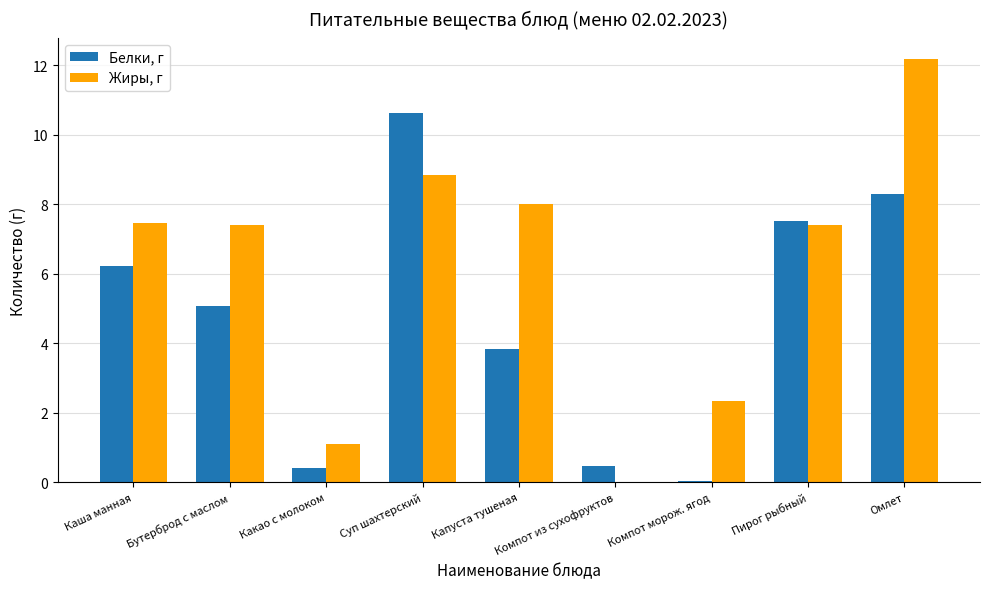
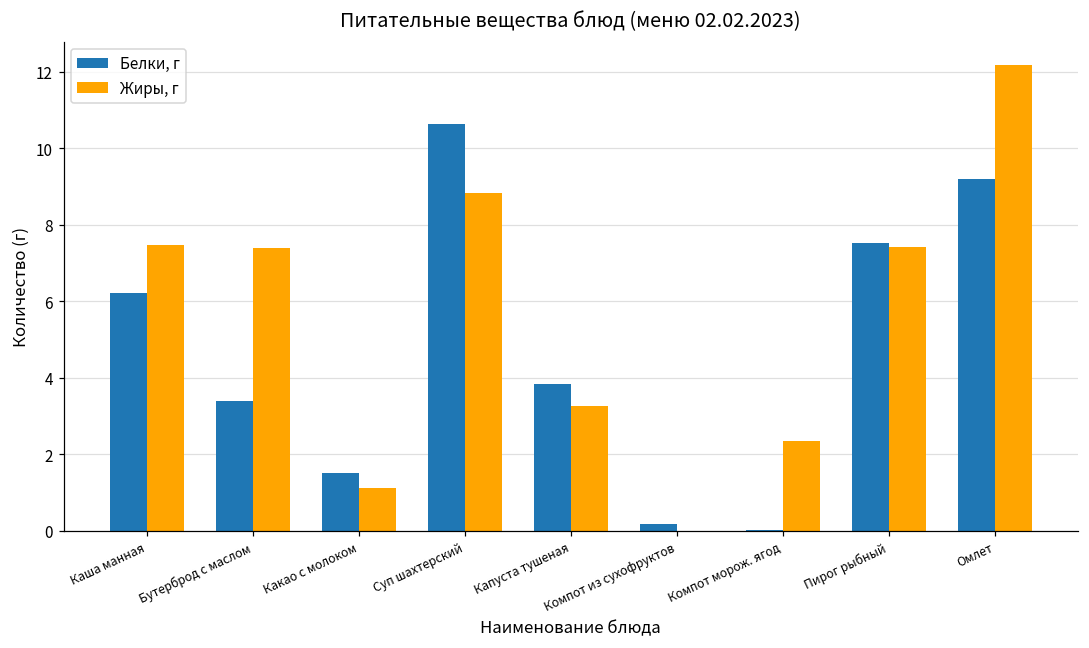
Белки, г, Бутерброд с маслом: 5.1 -> 3.4
Белки, г, Какао с молоком: 0.4 -> 1.5
Жиры, г, Капуста тушеная: 8.0 -> 3.3
Белки, г, Компот из сухофруктов: 0.5 -> 0.2
Белки, г, Омлет: 8.3 -> 9.2
